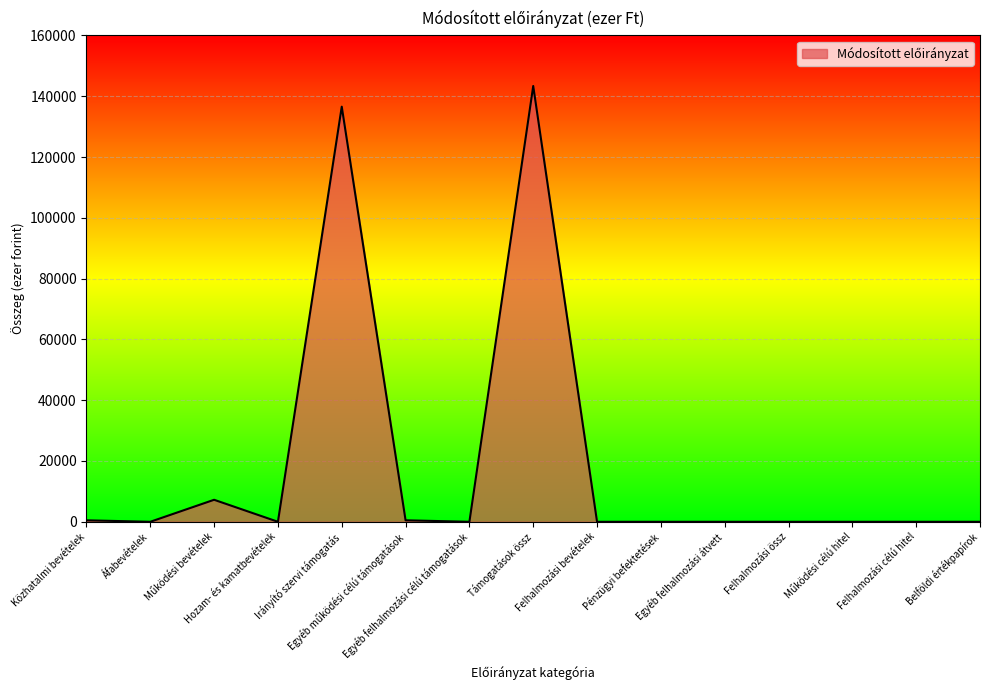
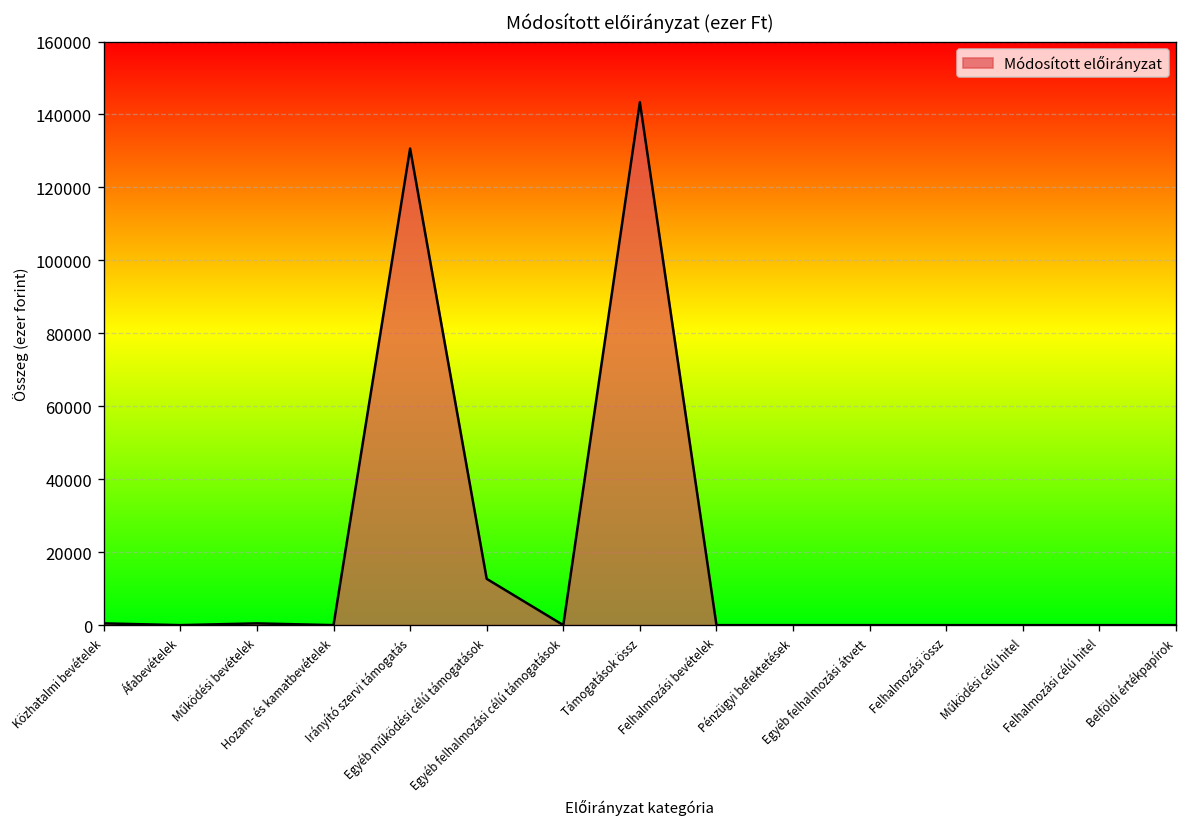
Működési bevételek: 7000 -> 0
Irányító szervi támogatás: 137000 -> 131000
Egyéb működési célú támogatások: 0 -> 13000
